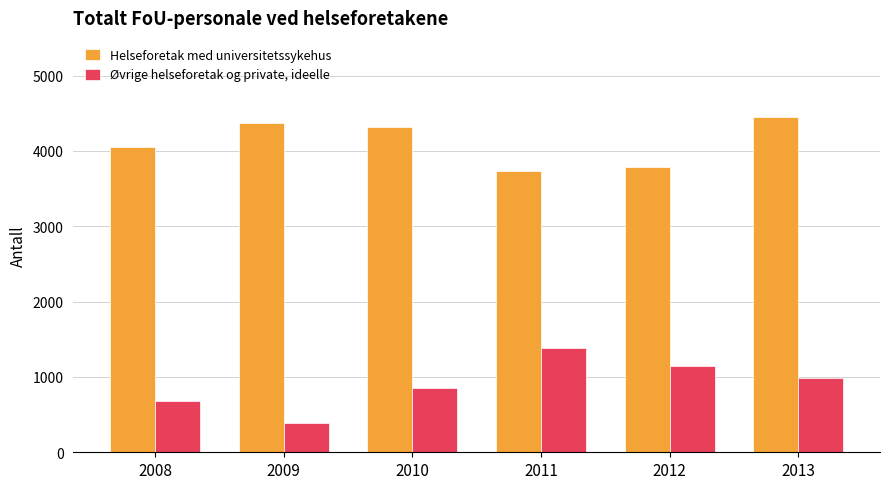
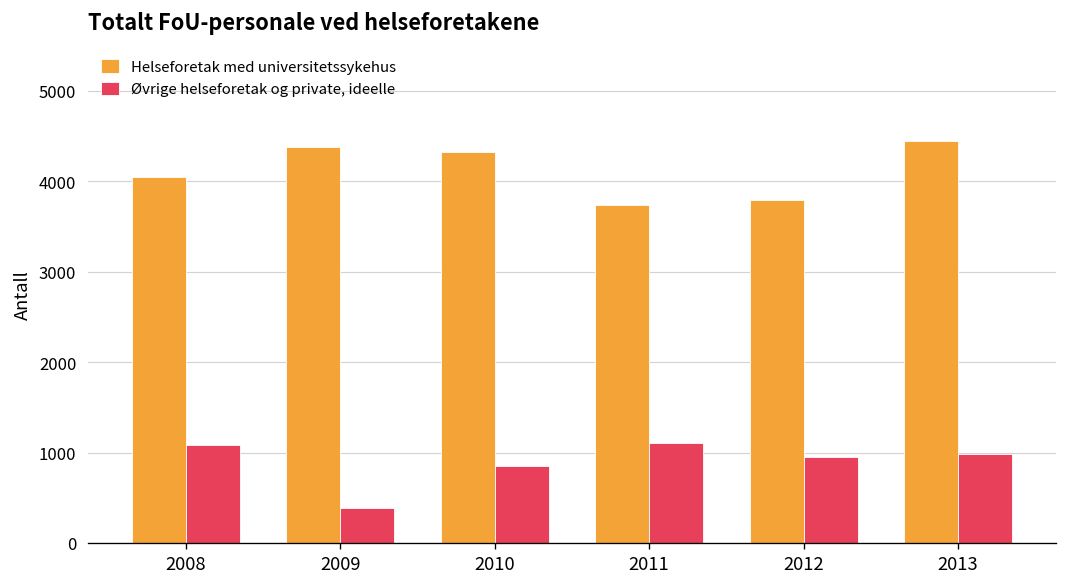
Øvrige helseforetak og private, ideelle, 2008: 700 -> 1100
Øvrige helseforetak og private, ideelle, 2011: 1400 -> 1100
Øvrige helseforetak og private, ideelle, 2012: 1100 -> 1000
